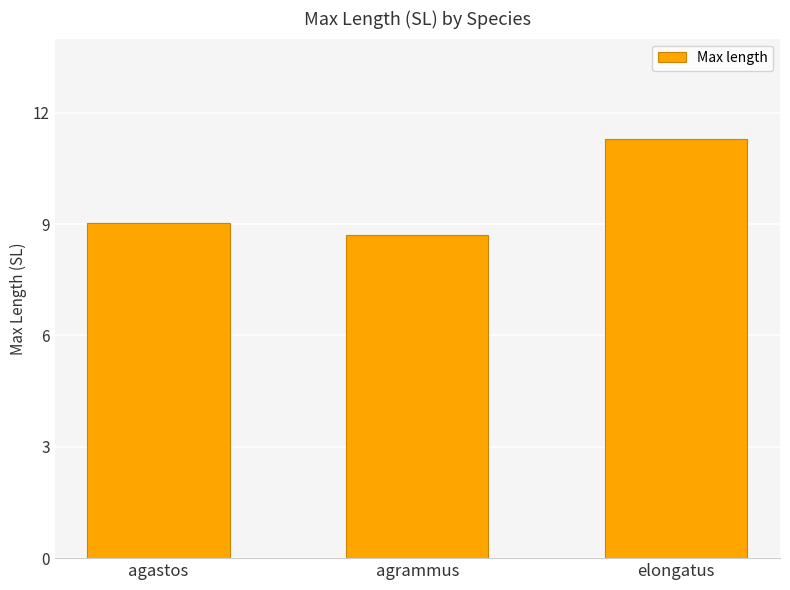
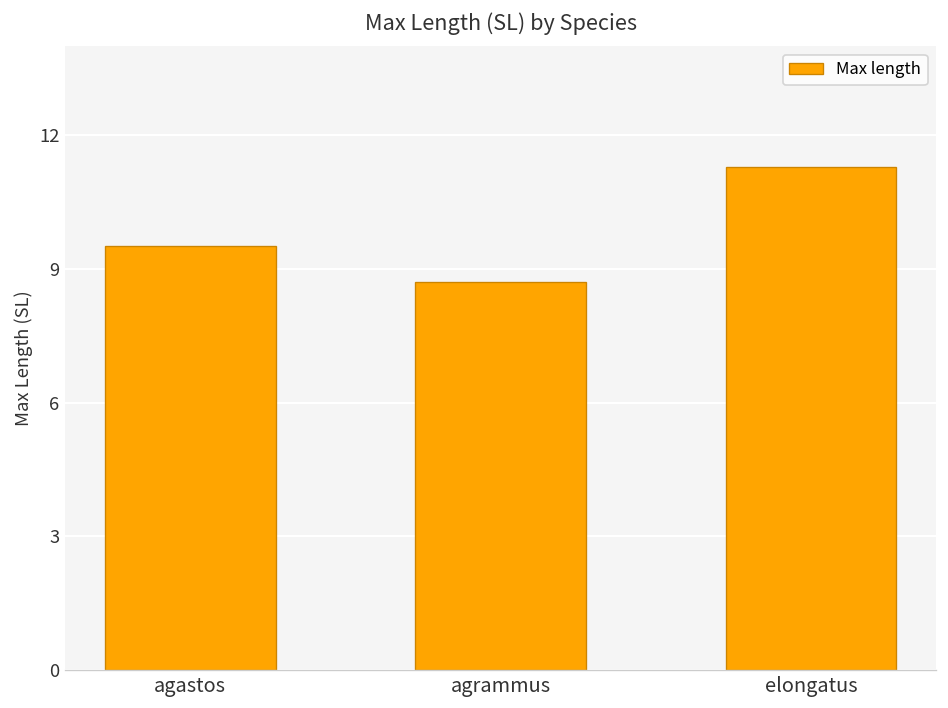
agastos: 9.0 -> 9.5
